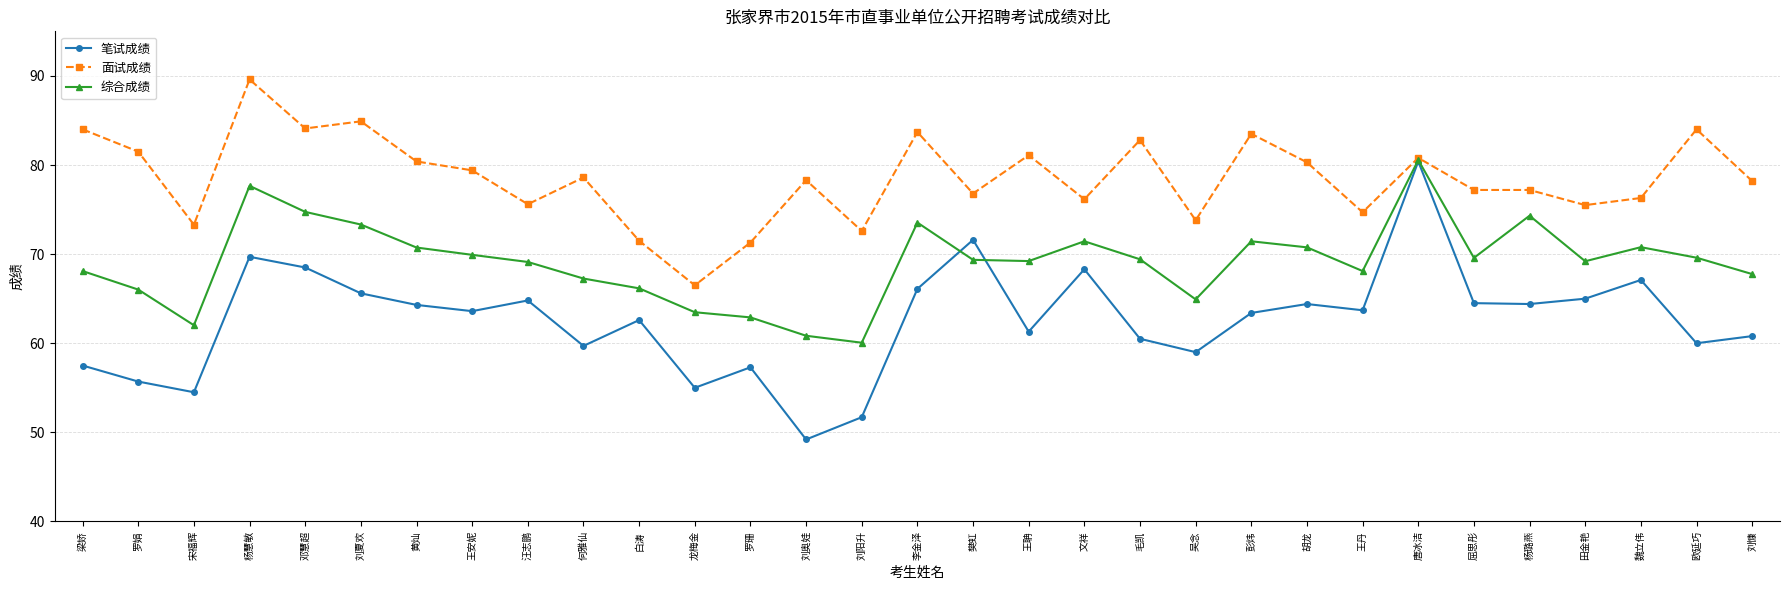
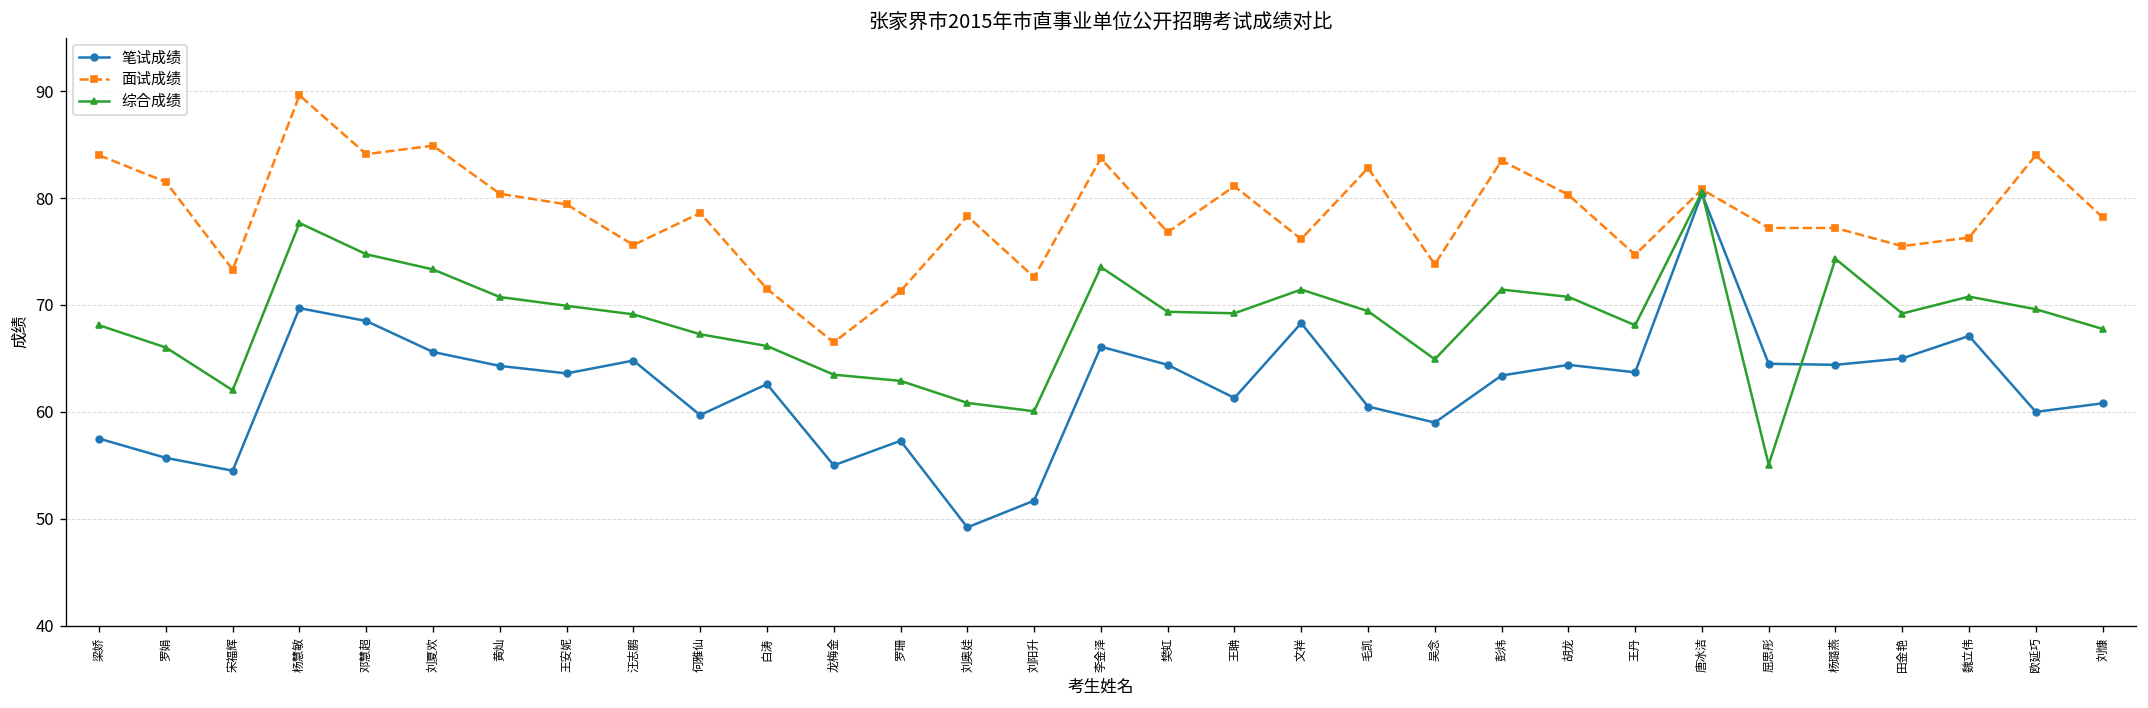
笔试成绩, 樊虹: 72 -> 64
综合成绩, 屈思彤: 70 -> 55
